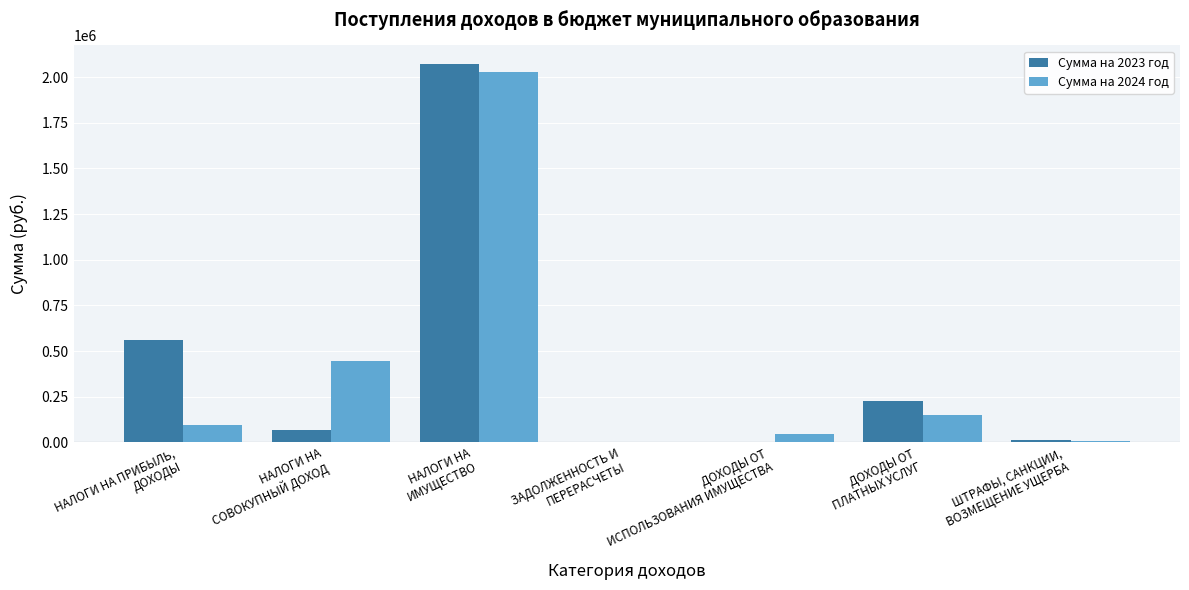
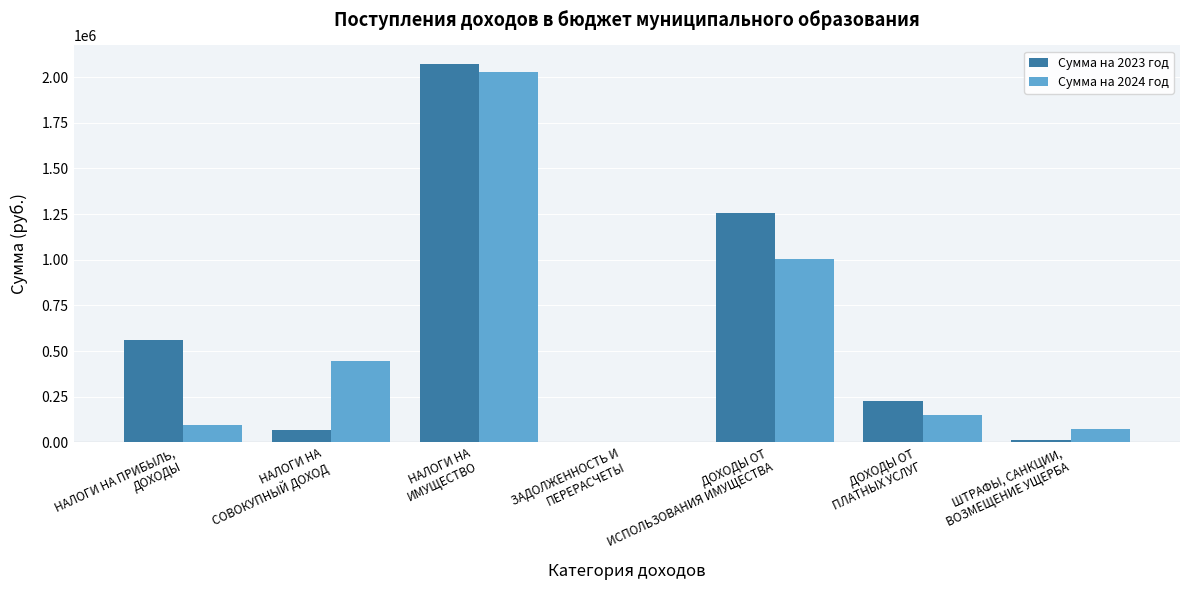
Сумма на 2023 год, ДОХОДЫ ОТ ИСПОЛЬЗОВАНИЯ ИМУЩЕСТВА: 0 -> 1250000
Сумма на 2024 год, ДОХОДЫ ОТ ИСПОЛЬЗОВАНИЯ ИМУЩЕСТВА: 50000 -> 1010000
Сумма на 2024 год, ШТРАФЫ, САНКЦИИ, ВОЗМЕЩЕНИЕ УЩЕРБА: 10000 -> 70000
